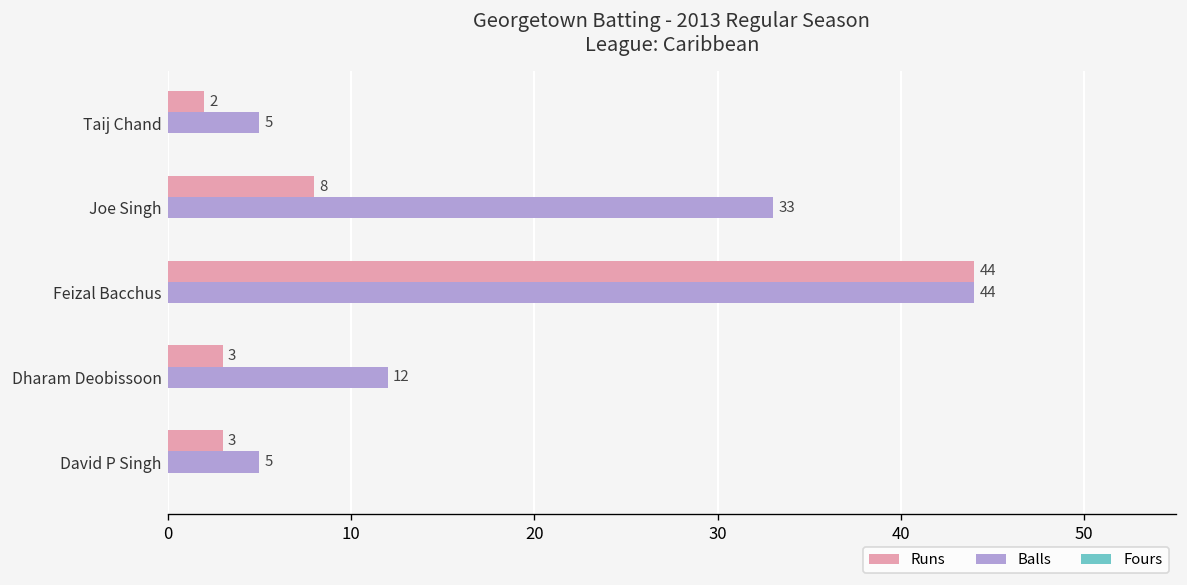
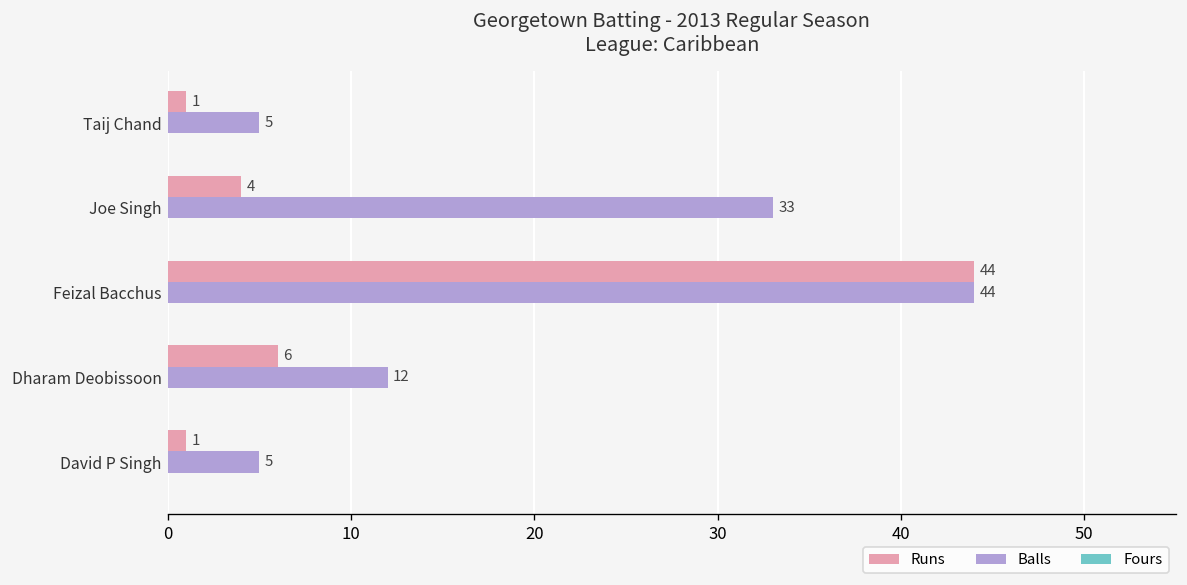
Runs, Taij Chand: 2 -> 1
Runs, Joe Singh: 8 -> 4
Runs, Dharam Deobissoon: 3 -> 6
Runs, David P Singh: 3 -> 1
